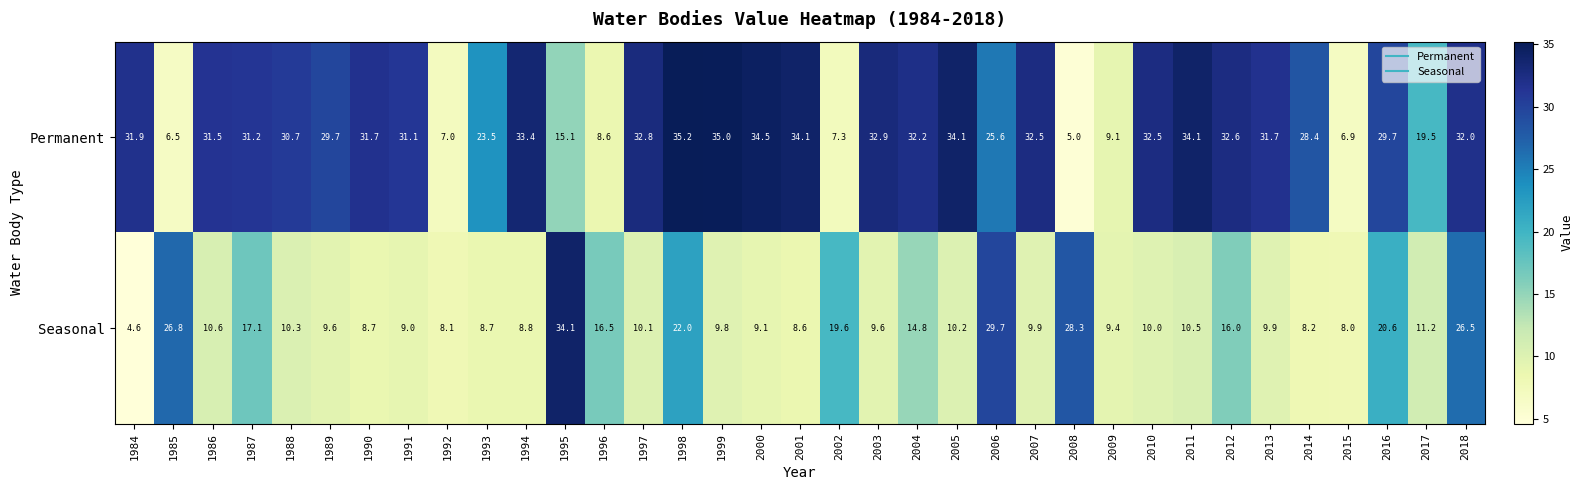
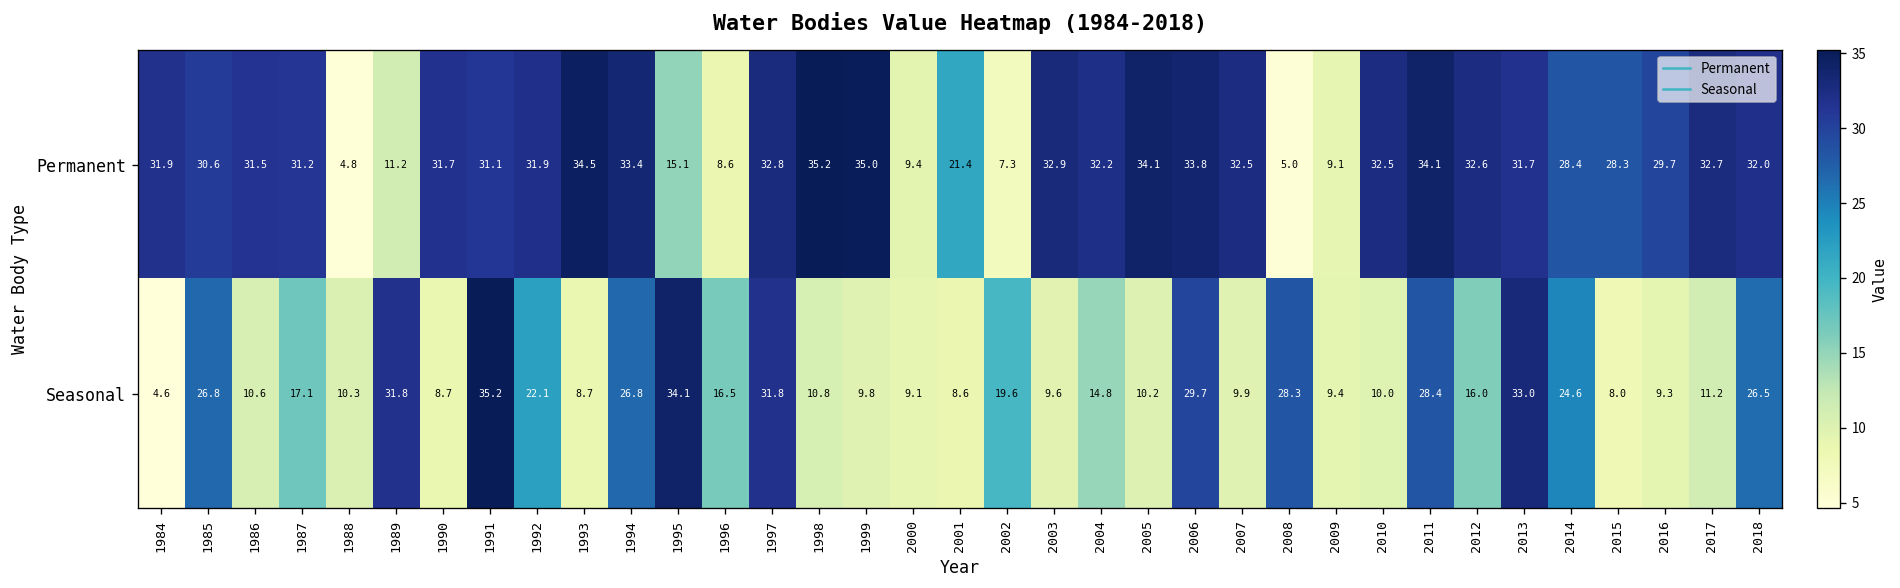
Permanent, 1985: 6.5 -> 30.6
Permanent, 1988: 30.7 -> 4.8
Permanent, 1989: 29.7 -> 11.2
Permanent, 1992: 7.0 -> 31.9
Permanent, 1993: 23.5 -> 34.5
Permanent, 2000: 34.5 -> 9.4
Permanent, 2001: 34.1 -> 21.4
Permanent, 2006: 25.6 -> 33.8
Permanent, 2015: 6.9 -> 28.3
Permanent, 2017: 19.5 -> 32.7
Seasonal, 1989: 9.6 -> 31.8
Seasonal, 1991: 9.0 -> 35.2
Seasonal, 1992: 8.1 -> 22.1
Seasonal, 1994: 8.8 -> 26.8
Seasonal, 1997: 10.1 -> 31.8
Seasonal, 1998: 22.0 -> 10.8
Seasonal, 2011: 10.5 -> 28.4
Seasonal, 2013: 9.9 -> 33.0
Seasonal, 2014: 8.2 -> 24.6
Seasonal, 2016: 20.6 -> 9.3
